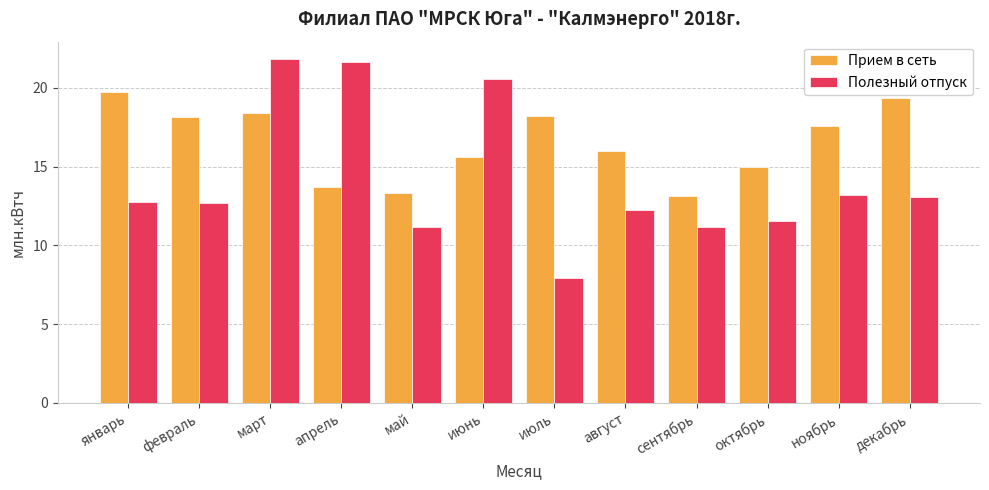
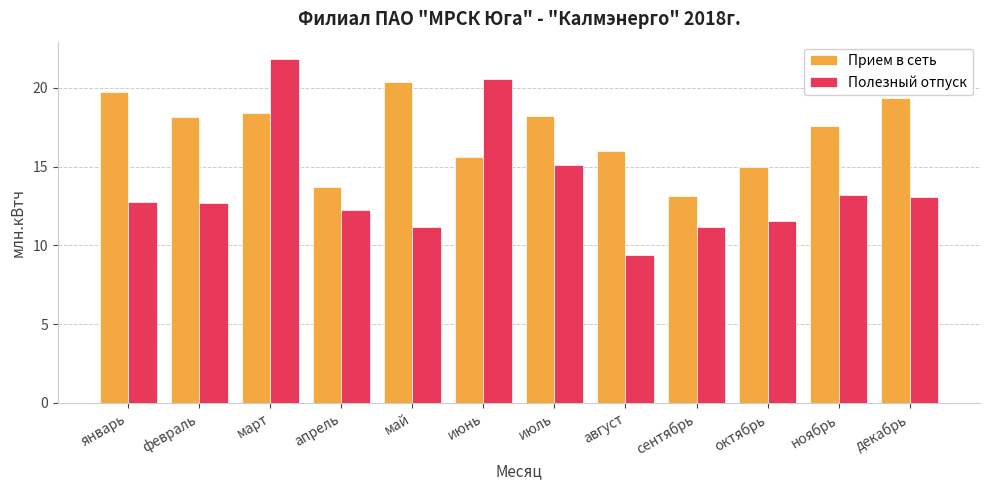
Полезный отпуск, апрель: 21.6 -> 12.2
Прием в сеть, май: 13.4 -> 20.4
Полезный отпуск, июль: 7.9 -> 15.1
Полезный отпуск, август: 12.2 -> 9.4
